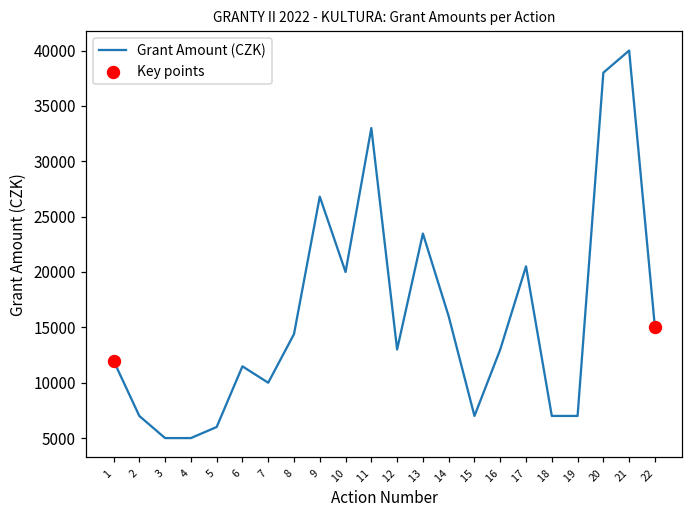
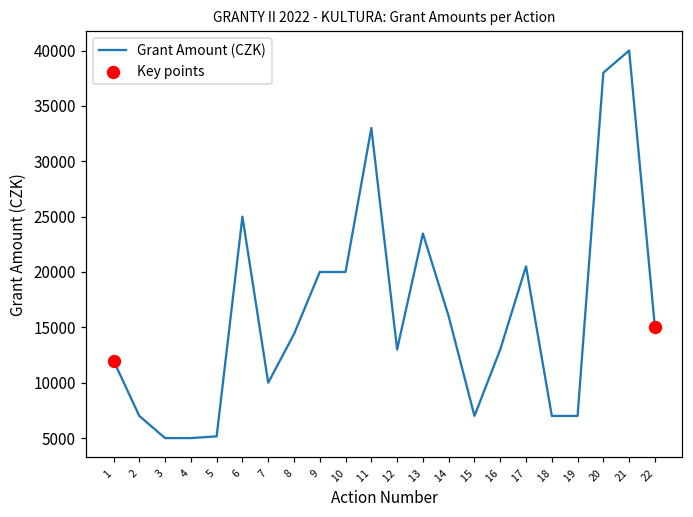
Grant Amount (CZK), 5: 6000 -> 5200
Grant Amount (CZK), 6: 11500 -> 25000
Grant Amount (CZK), 9: 26800 -> 20000
